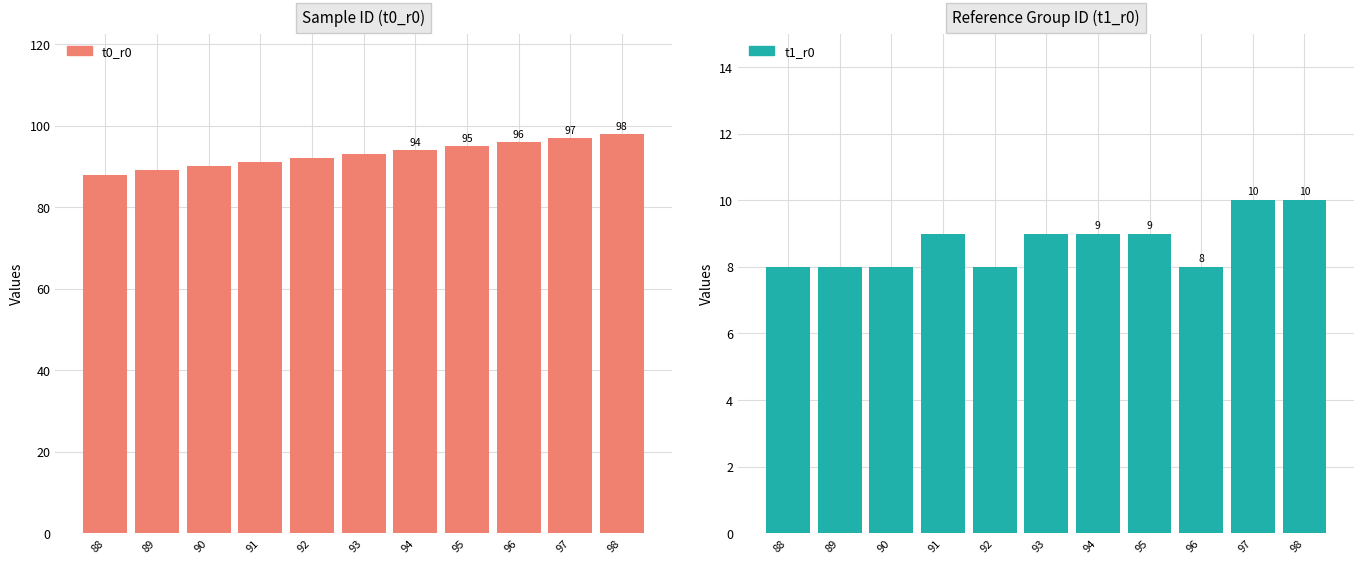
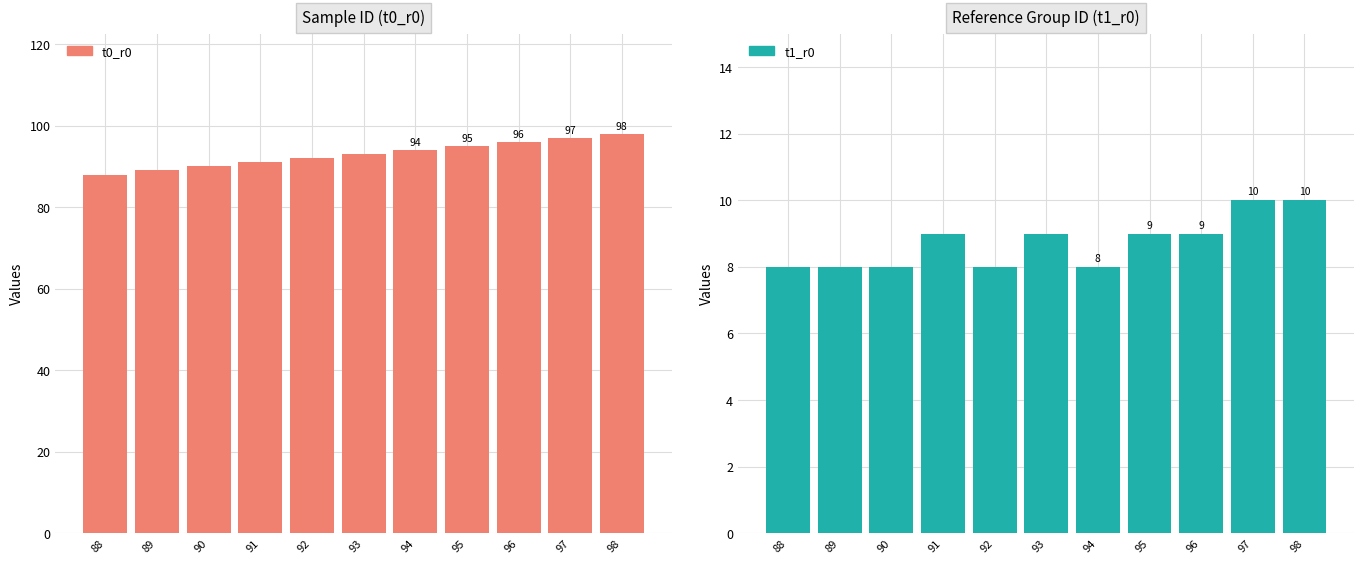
Reference Group ID (t1_r0), 94: 9 -> 8
Reference Group ID (t1_r0), 96: 8 -> 9
